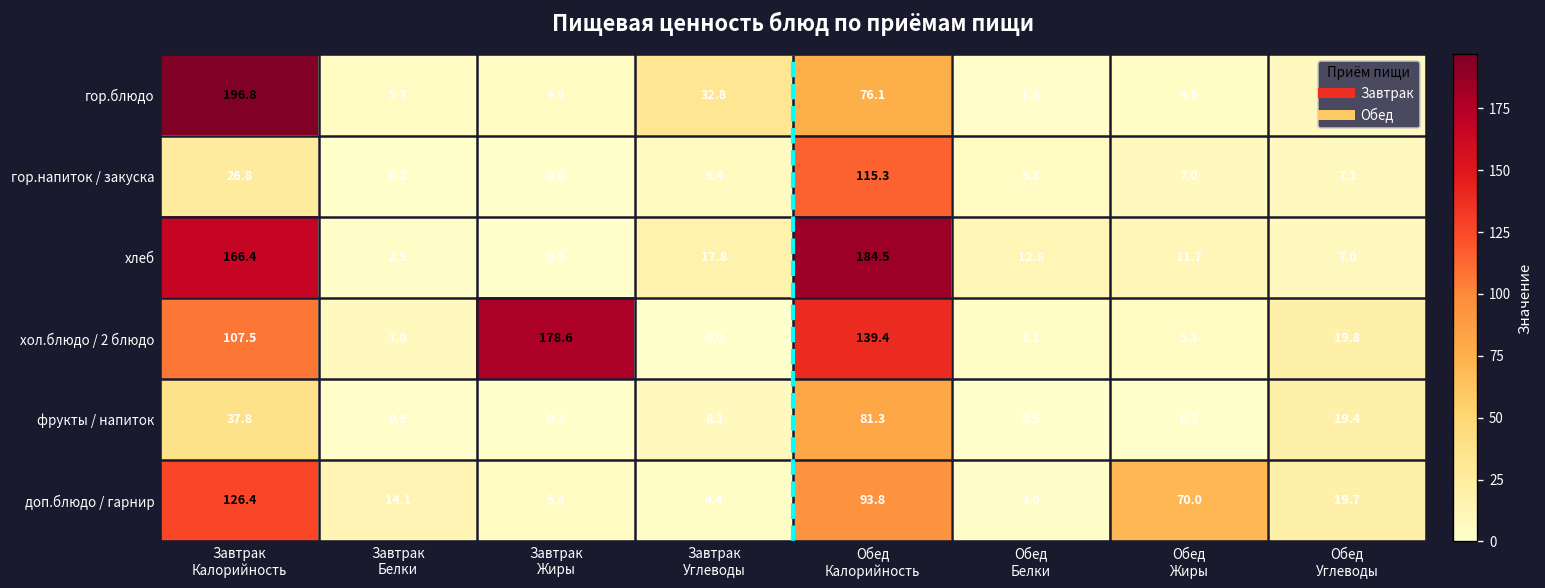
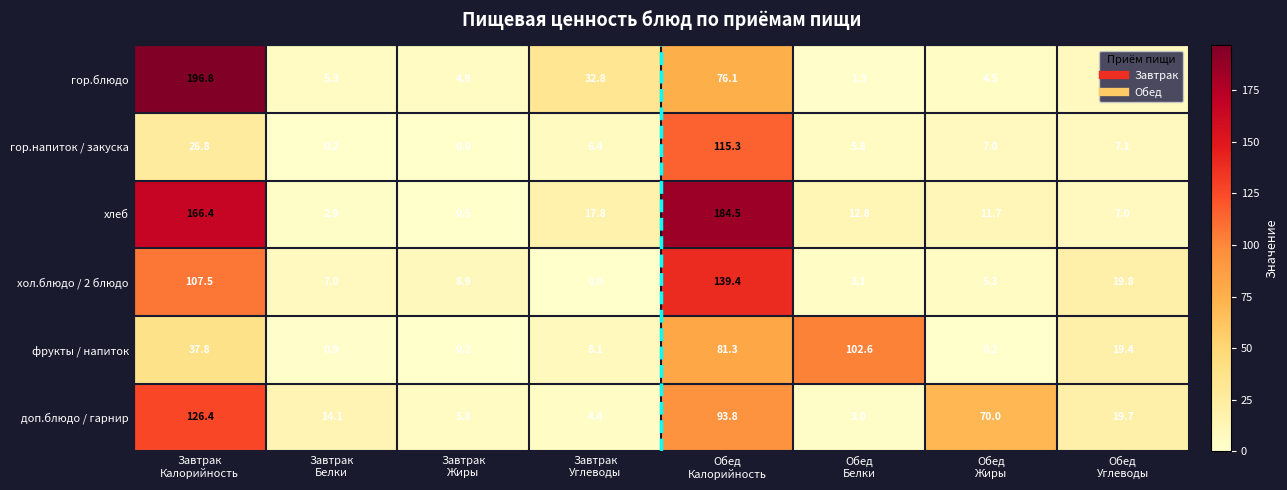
хол.блюдо / 2 блюдо, Завтрак Жиры: 178.6 -> 8.9
фрукты / напиток, Обед Белки: 0.5 -> 102.6
